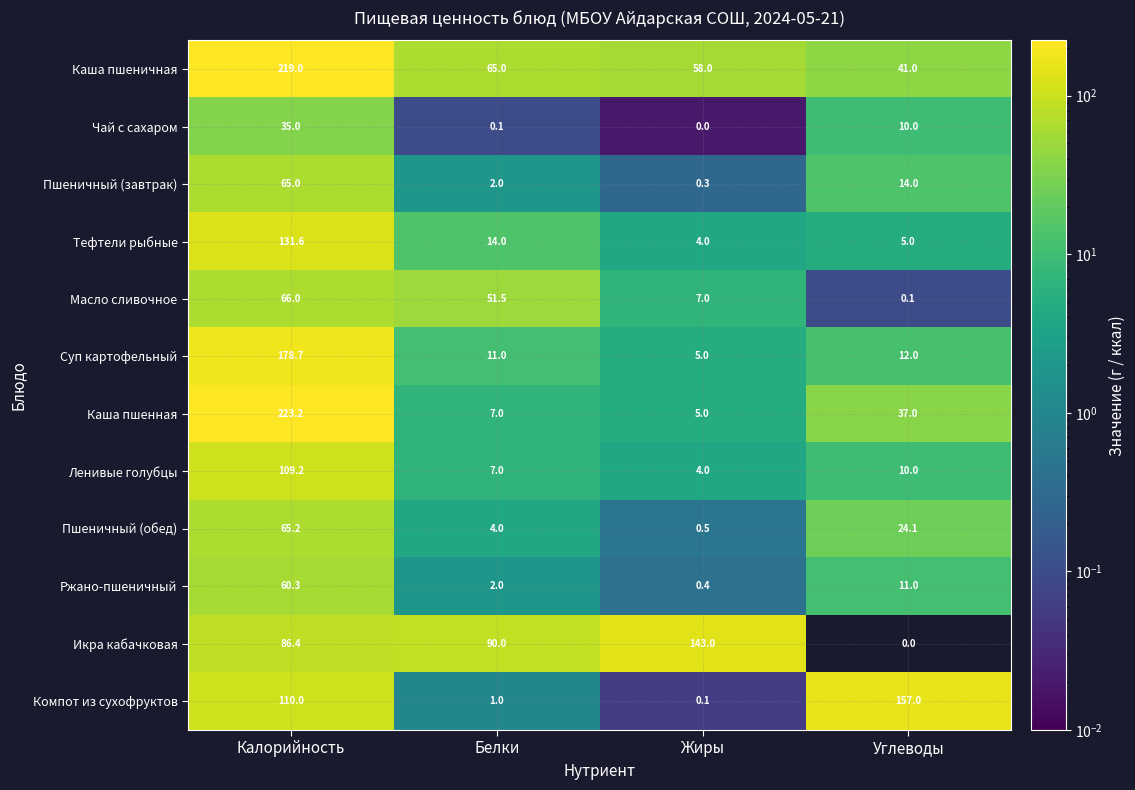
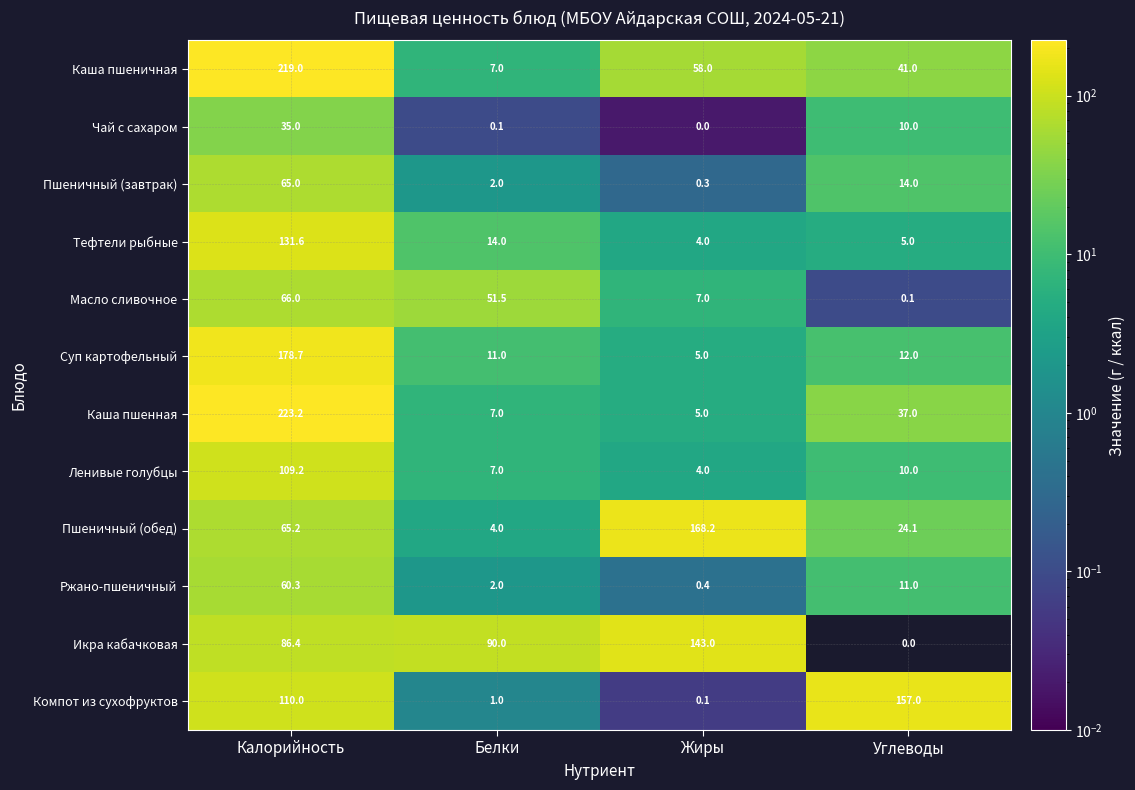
Каша пшеничная, Белки: 65.0 -> 7.0
Пшеничный (обед), Жиры: 0.5 -> 168.2
